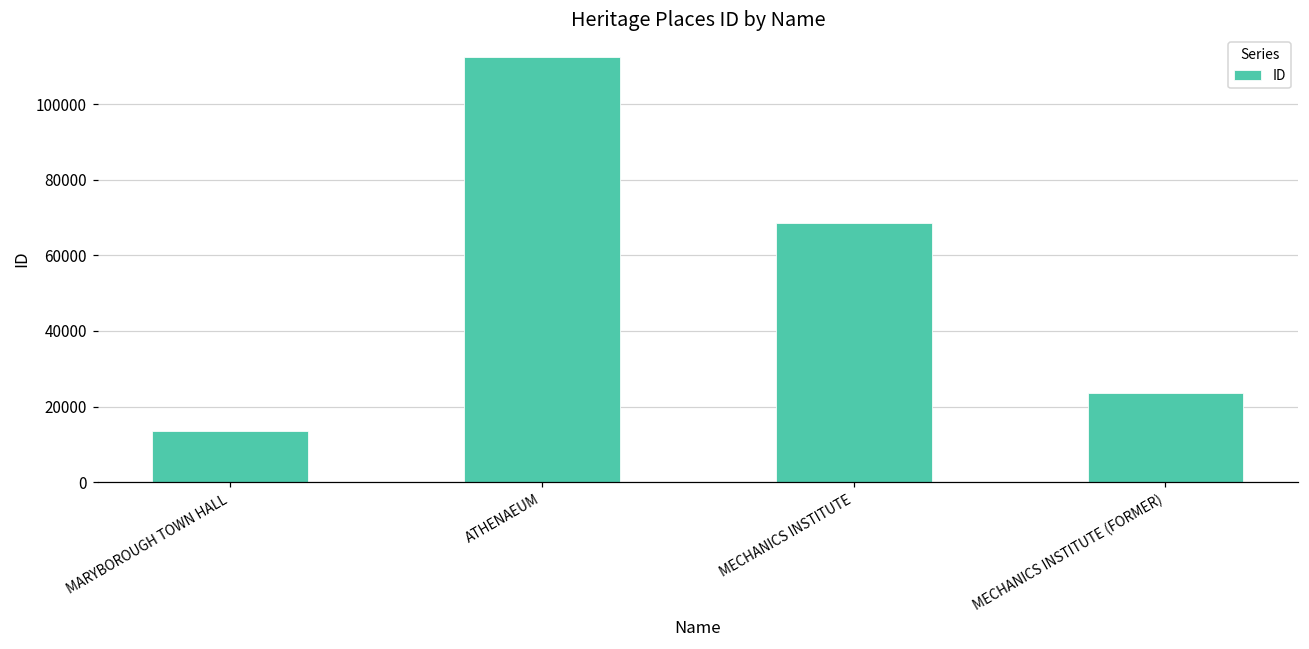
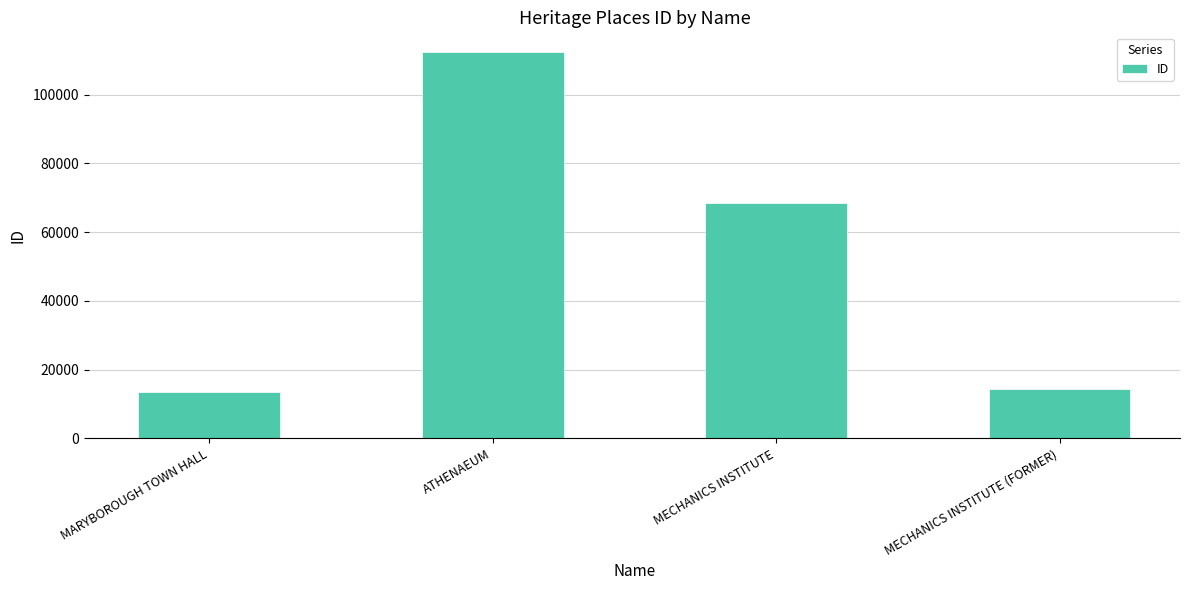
MECHANICS INSTITUTE (FORMER): 24000 -> 14000
